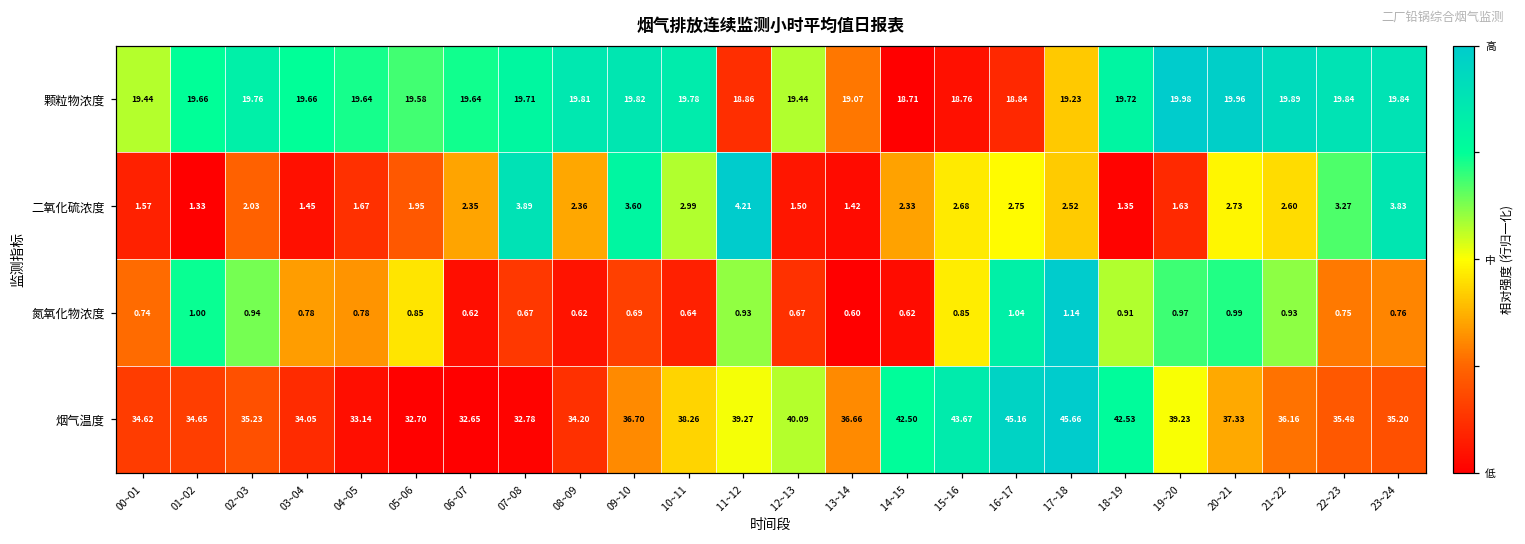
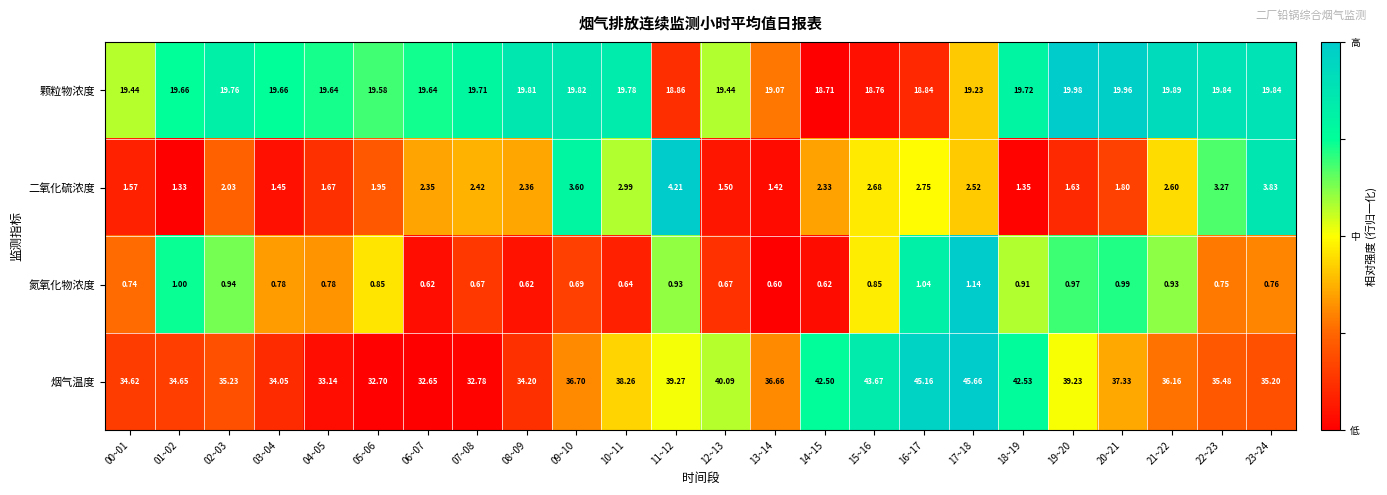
二氧化硫浓度, 07~08: 3.89 -> 2.42
二氧化硫浓度, 20~21: 2.73 -> 1.80
